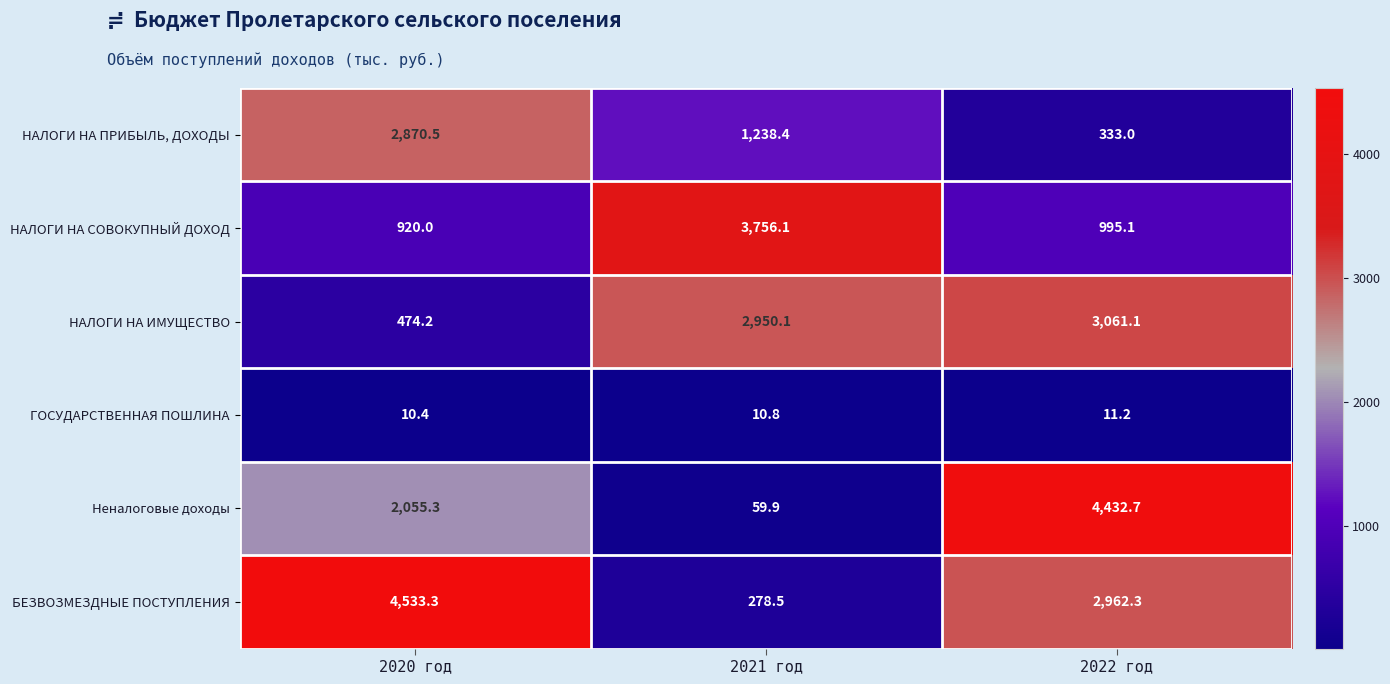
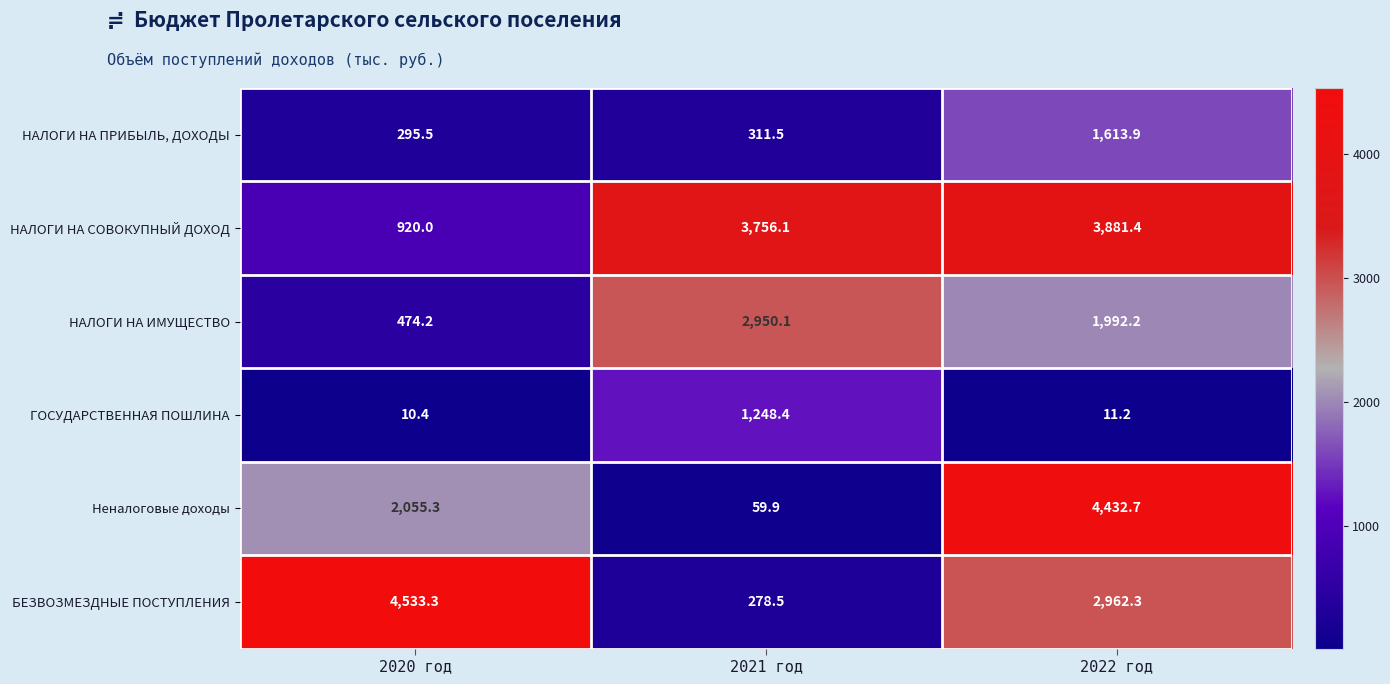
НАЛОГИ НА ПРИБЫЛЬ, ДОХОДЫ, 2020 год: 2,870.5 -> 295.5
НАЛОГИ НА ПРИБЫЛЬ, ДОХОДЫ, 2021 год: 1,238.4 -> 311.5
НАЛОГИ НА ПРИБЫЛЬ, ДОХОДЫ, 2022 год: 333.0 -> 1,613.9
НАЛОГИ НА СОВОКУПНЫЙ ДОХОД, 2022 год: 995.1 -> 3,881.4
НАЛОГИ НА ИМУЩЕСТВО, 2022 год: 3,061.1 -> 1,992.2
ГОСУДАРСТВЕННАЯ ПОШЛИНА, 2021 год: 10.8 -> 1,248.4
